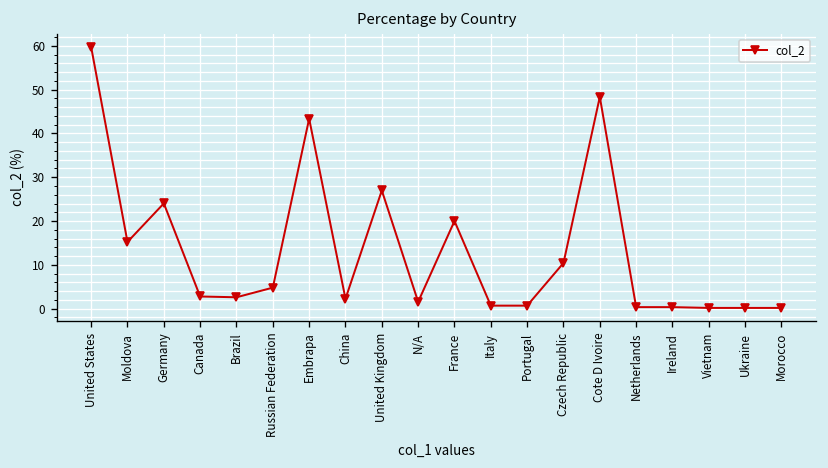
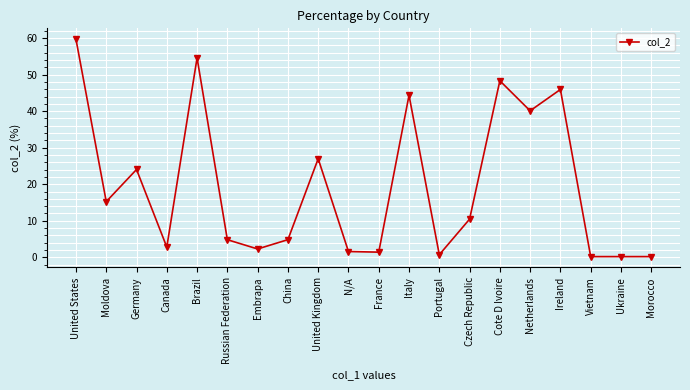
Brazil: 3 -> 55
Embrapa: 43 -> 2
China: 2 -> 5
France: 20 -> 1
Italy: 1 -> 44
Netherlands: 0 -> 40
Ireland: 0 -> 46
